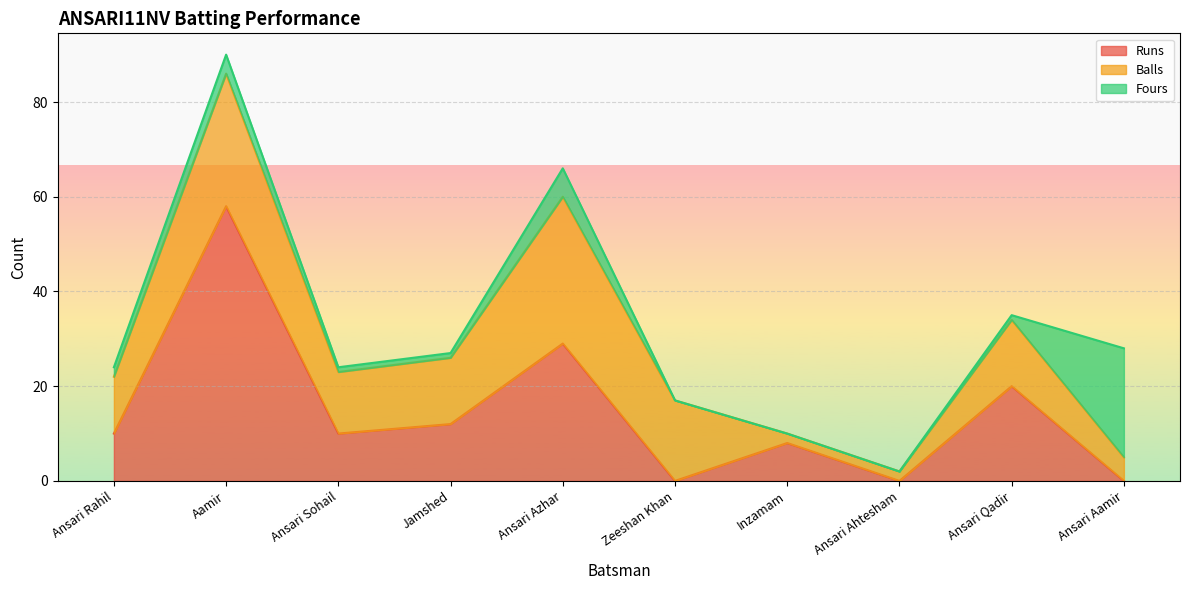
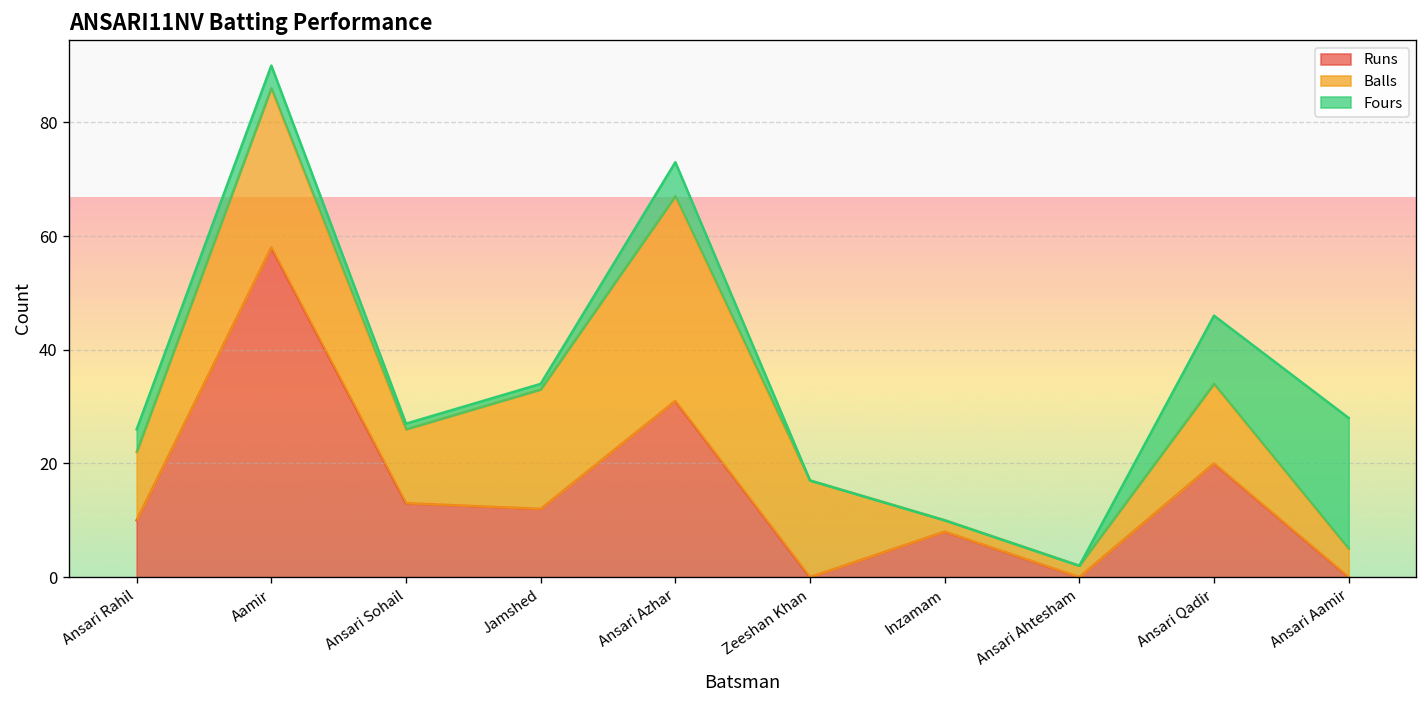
Fours, Ansari Rahil: 2 -> 4
Runs, Ansari Sohail: 10 -> 13
Balls, Jamshed: 14 -> 21
Runs, Ansari Azhar: 29 -> 31
Balls, Ansari Azhar: 31 -> 36
Fours, Ansari Qadir: 1 -> 12
